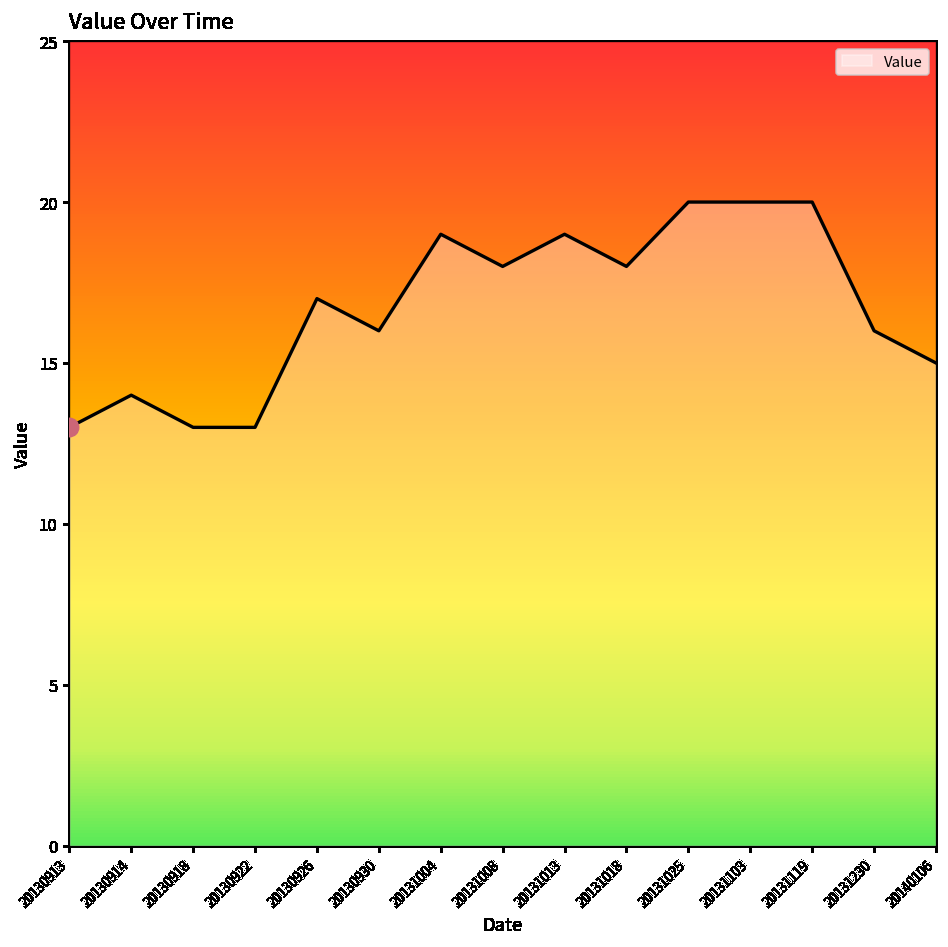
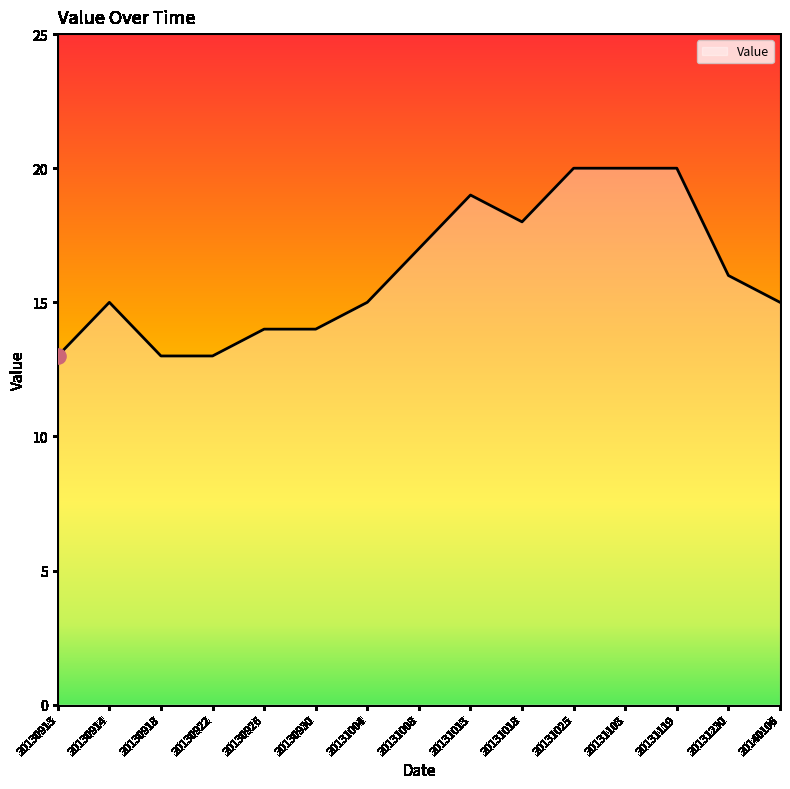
Value, 20130914: 14 -> 15
Value, 20130926: 17 -> 14
Value, 20130930: 16 -> 14
Value, 20131004: 19 -> 15
Value, 20131008: 18 -> 17
